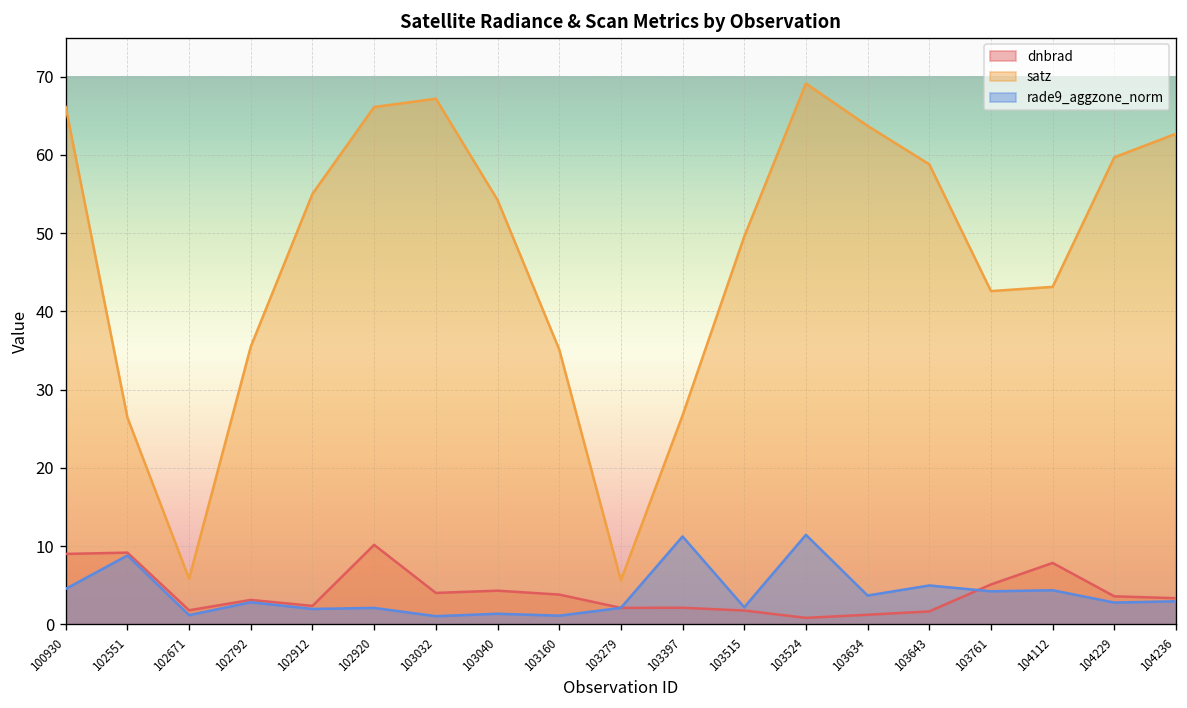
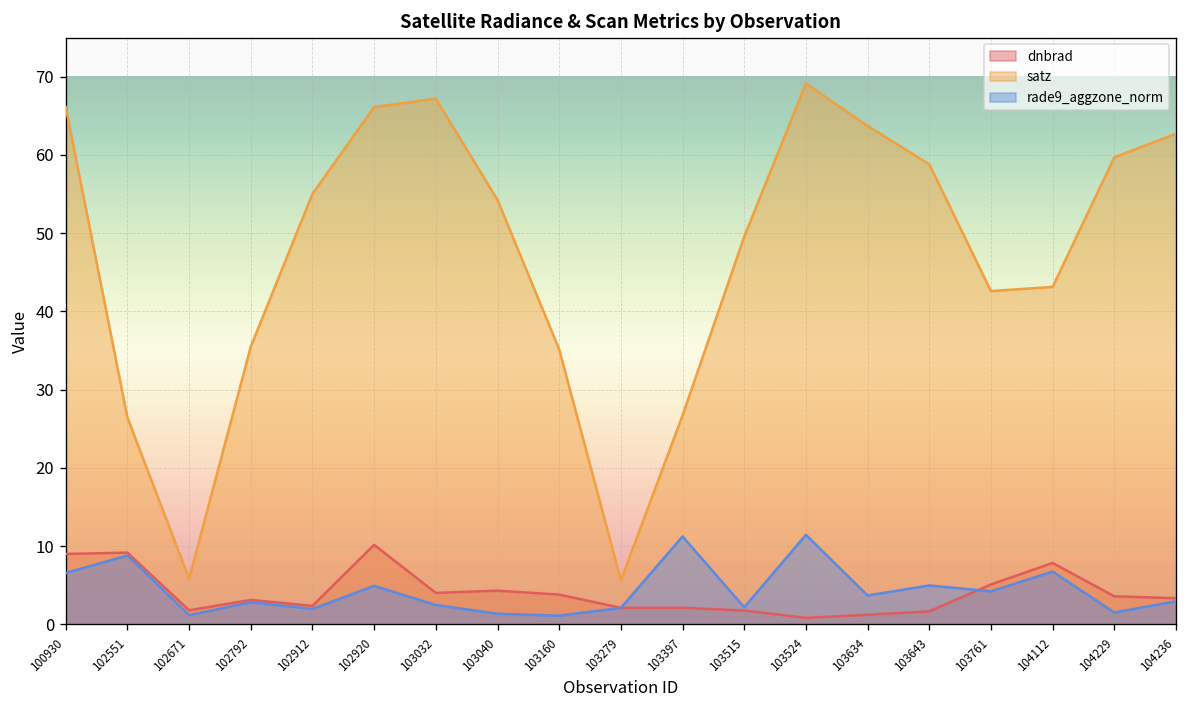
rade9_aggzone_norm, 100930: 5 -> 7
rade9_aggzone_norm, 102920: 2 -> 5
rade9_aggzone_norm, 103032: 1 -> 2
rade9_aggzone_norm, 104112: 4 -> 7
rade9_aggzone_norm, 104229: 3 -> 2
